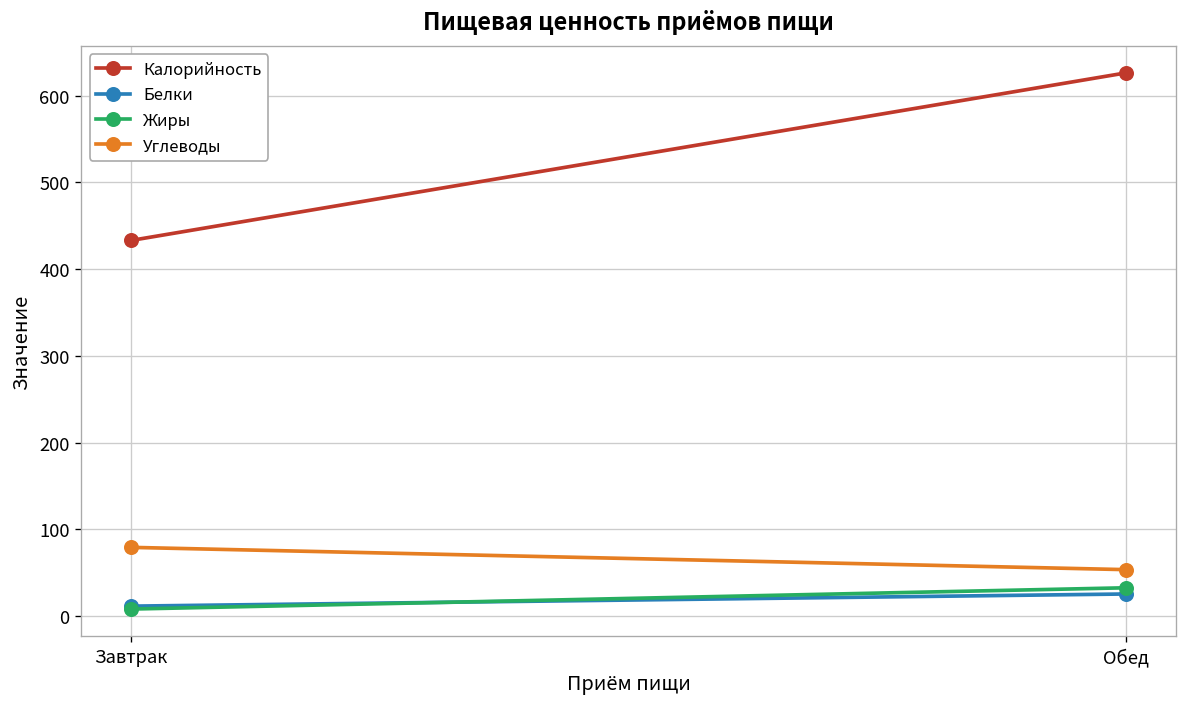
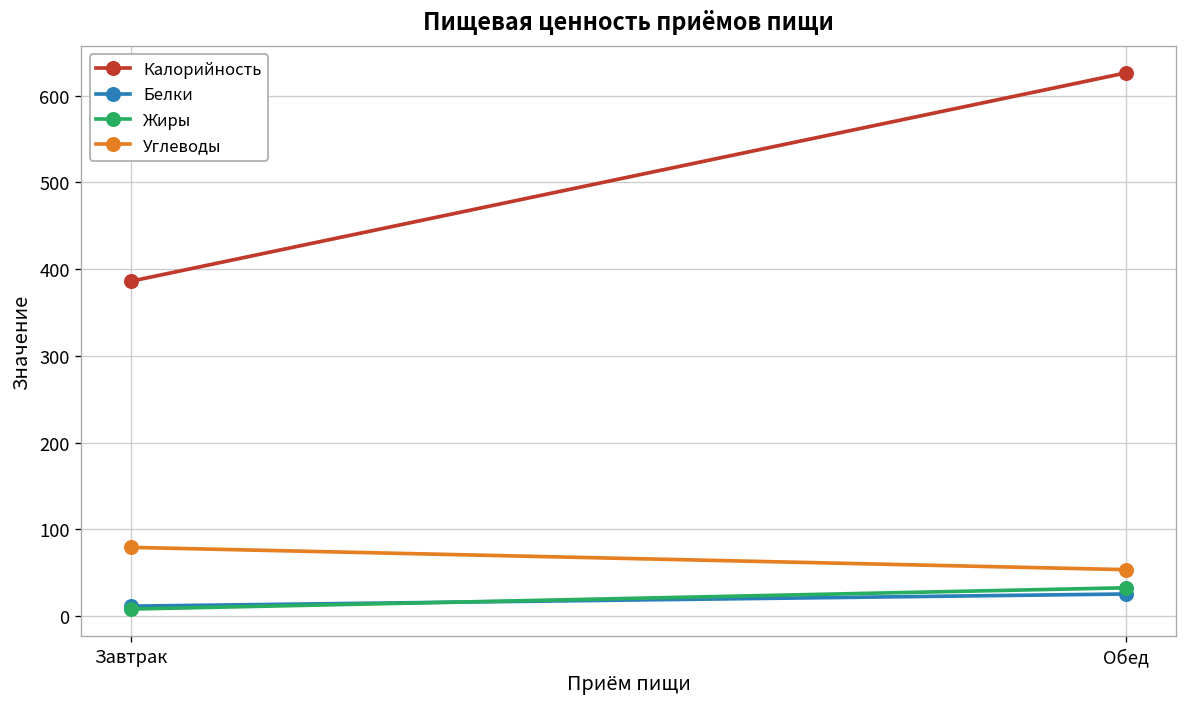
Калорийность, Завтрак: 430 -> 390
